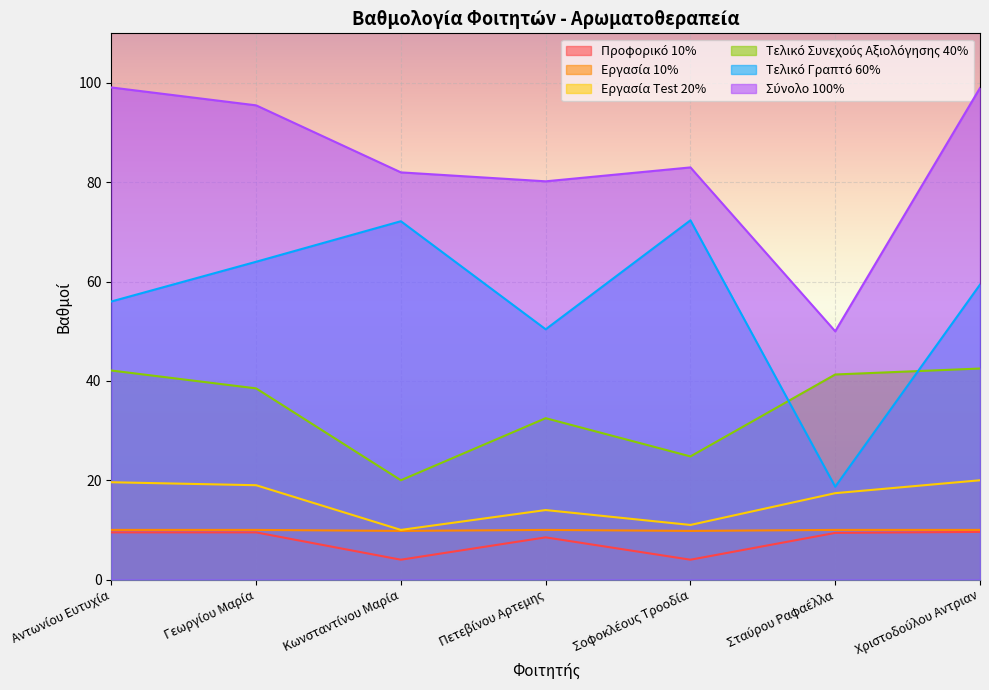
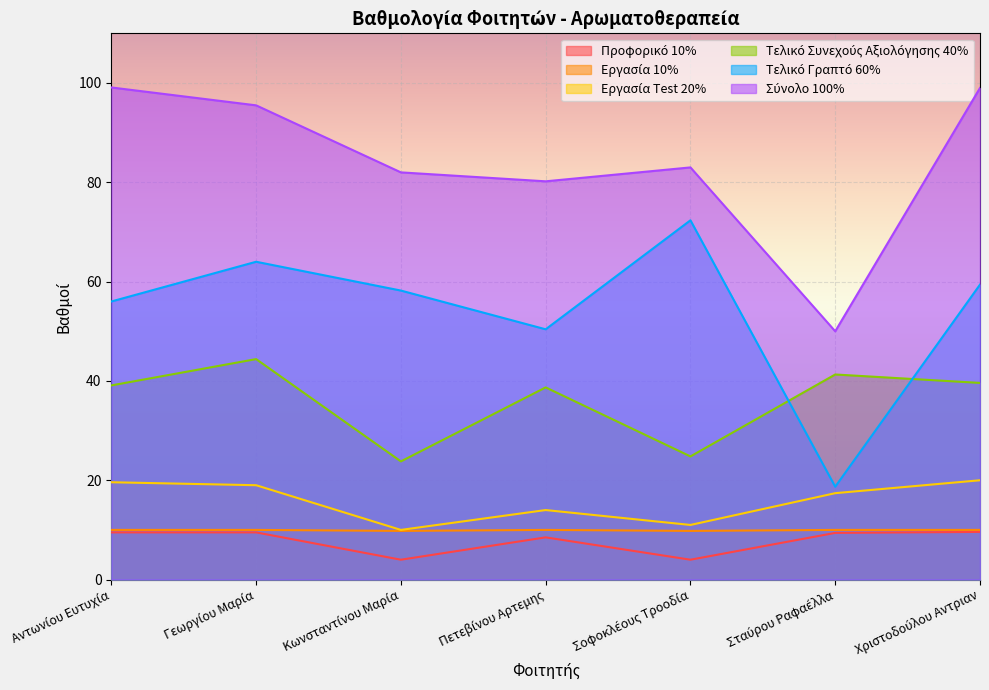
Τελικό Συνεχούς Αξιολόγησης 40%, Αντωνίου Ευτυχία: 42 -> 39
Τελικό Συνεχούς Αξιολόγησης 40%, Γεωργίου Μαρία: 39 -> 44
Τελικό Συνεχούς Αξιολόγησης 40%, Κωνσταντίνου Μαρία: 20 -> 24
Τελικό Γραπτό 60%, Κωνσταντίνου Μαρία: 72 -> 58
Τελικό Συνεχούς Αξιολόγησης 40%, Πετεβίνου Αρτεμης: 33 -> 39
Τελικό Συνεχούς Αξιολόγησης 40%, Χριστοδούλου Αντριαν: 43 -> 40
